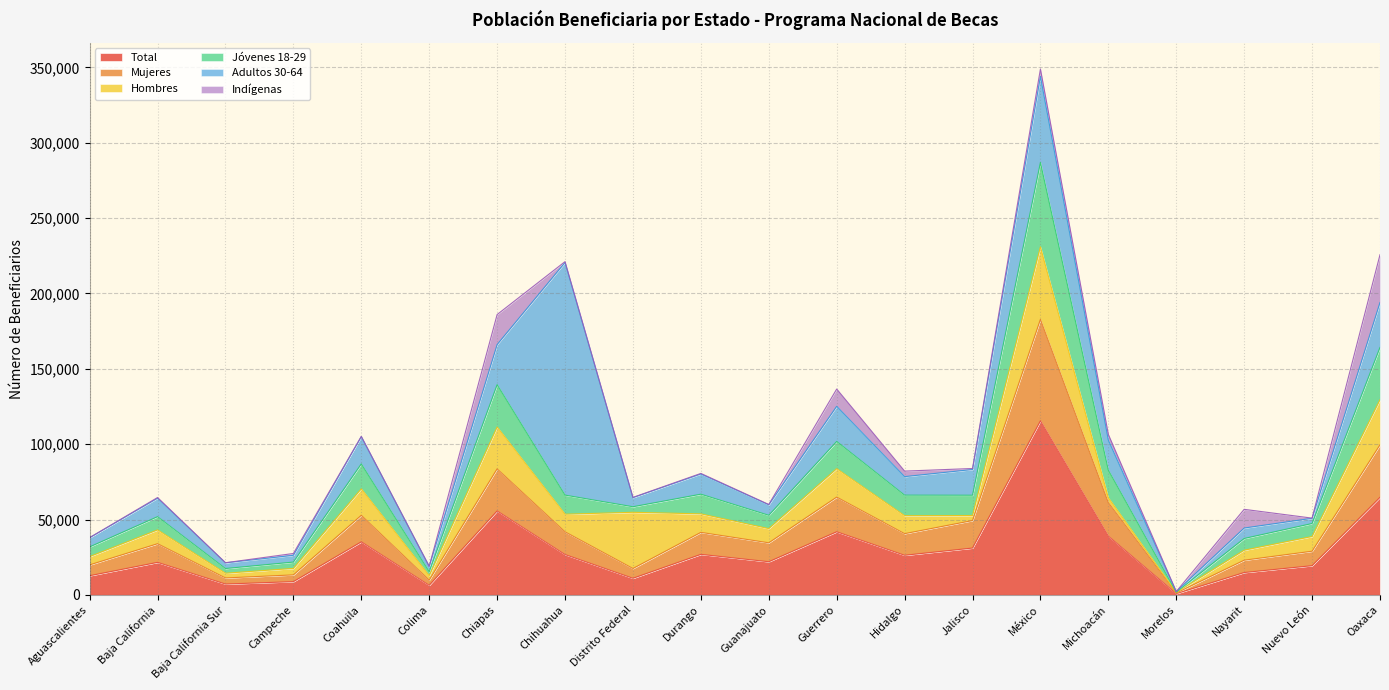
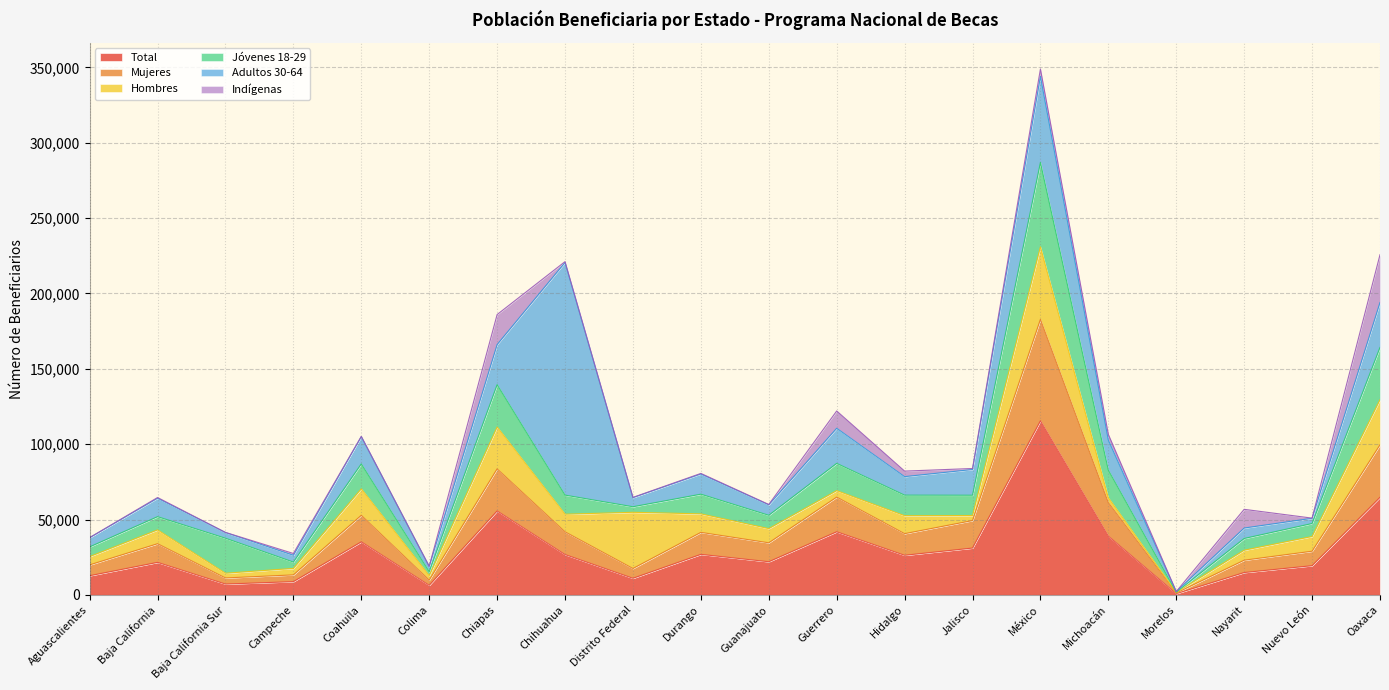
Jóvenes 18-29, Baja California Sur: 3,000 -> 23,000
Hombres, Guerrero: 19,000 -> 4,000
